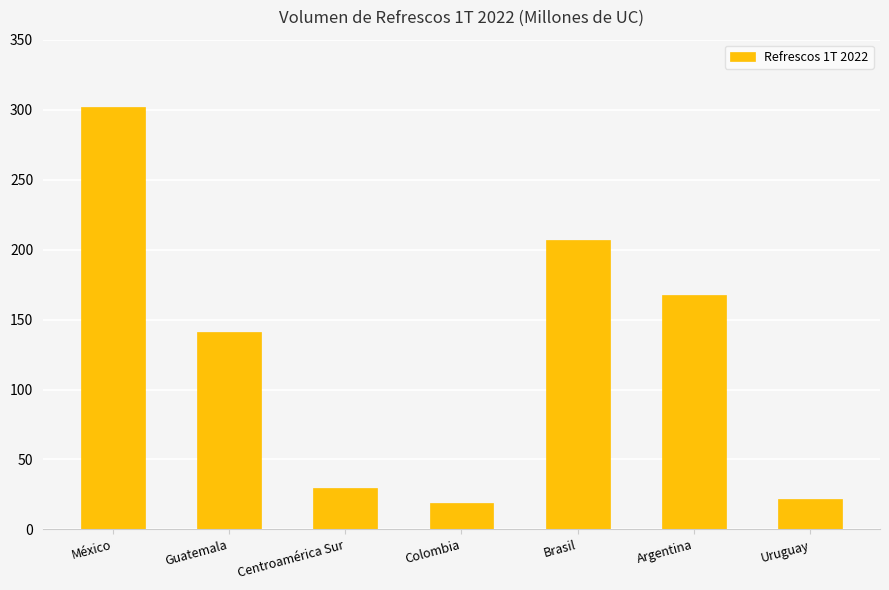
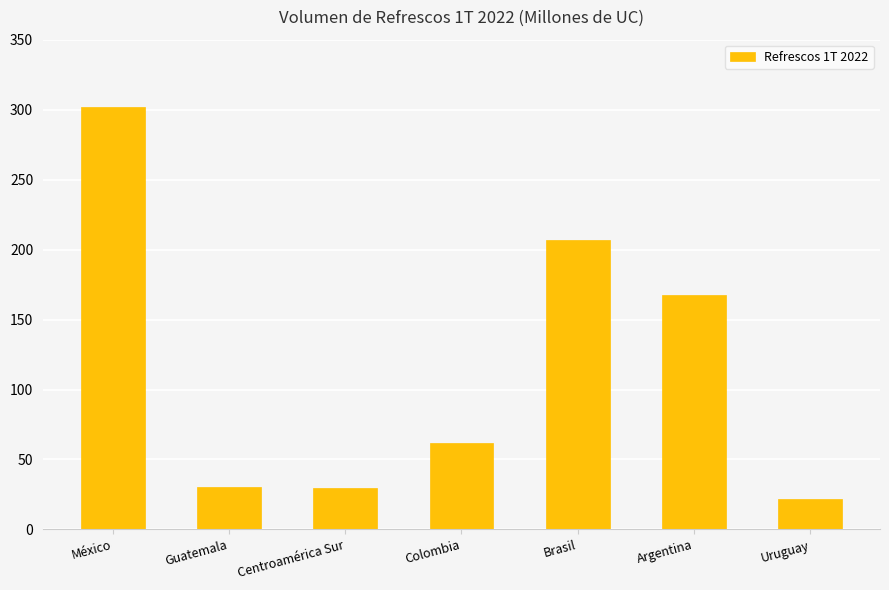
Guatemala: 141 -> 31
Colombia: 19 -> 62
